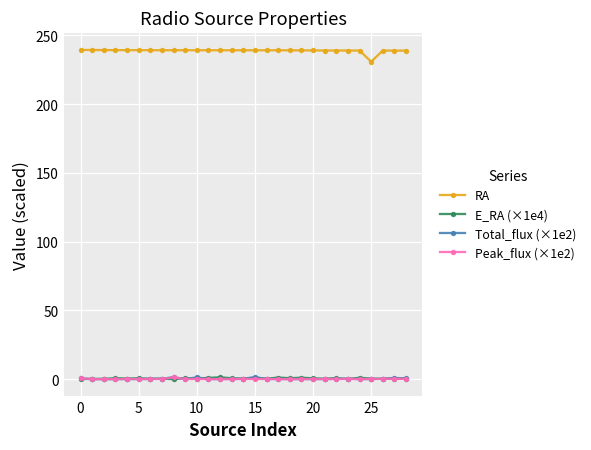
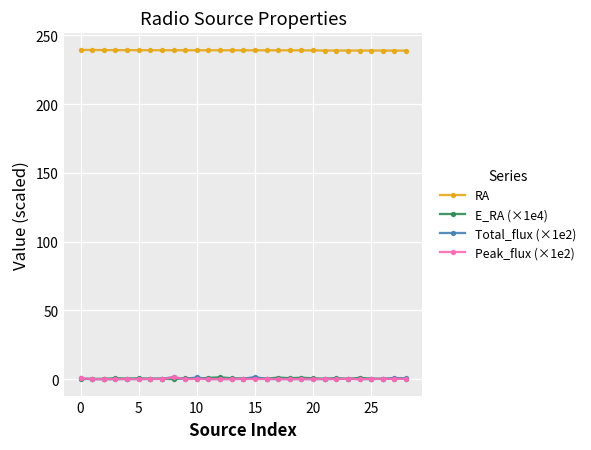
RA, 25: 231 -> 239
